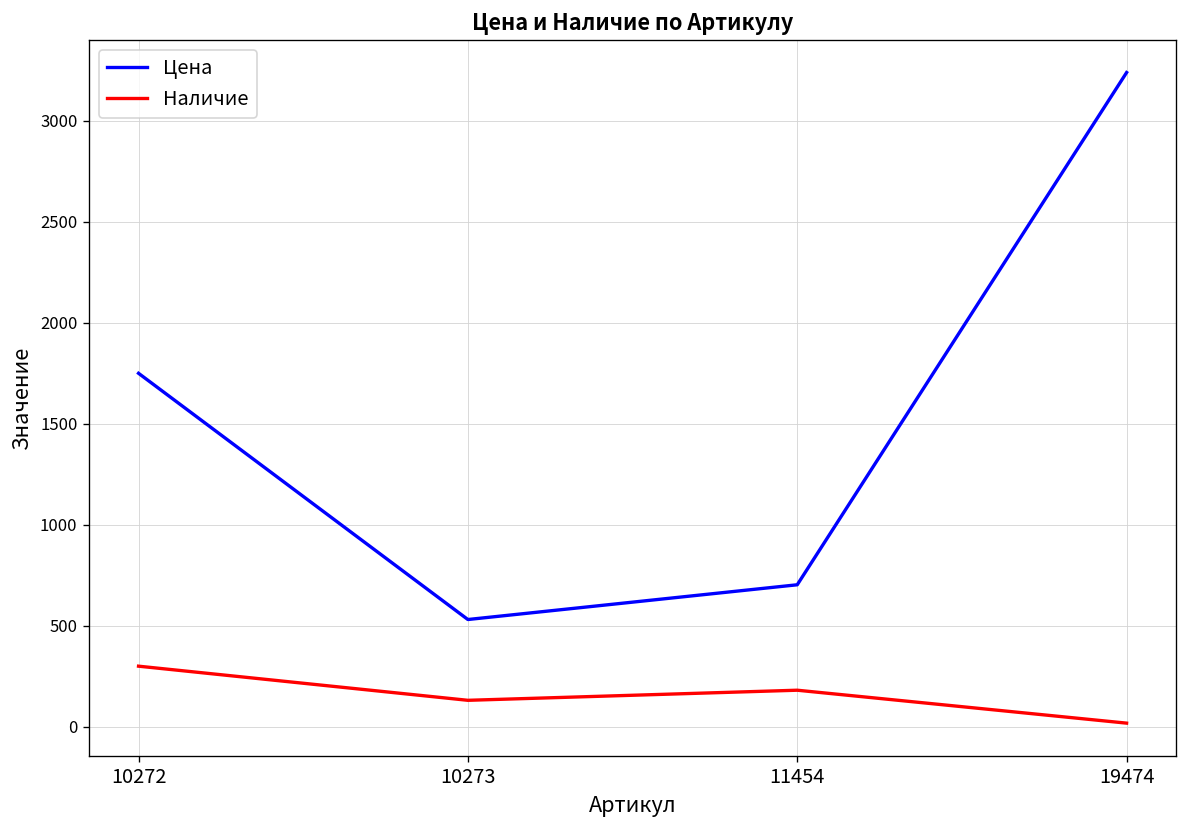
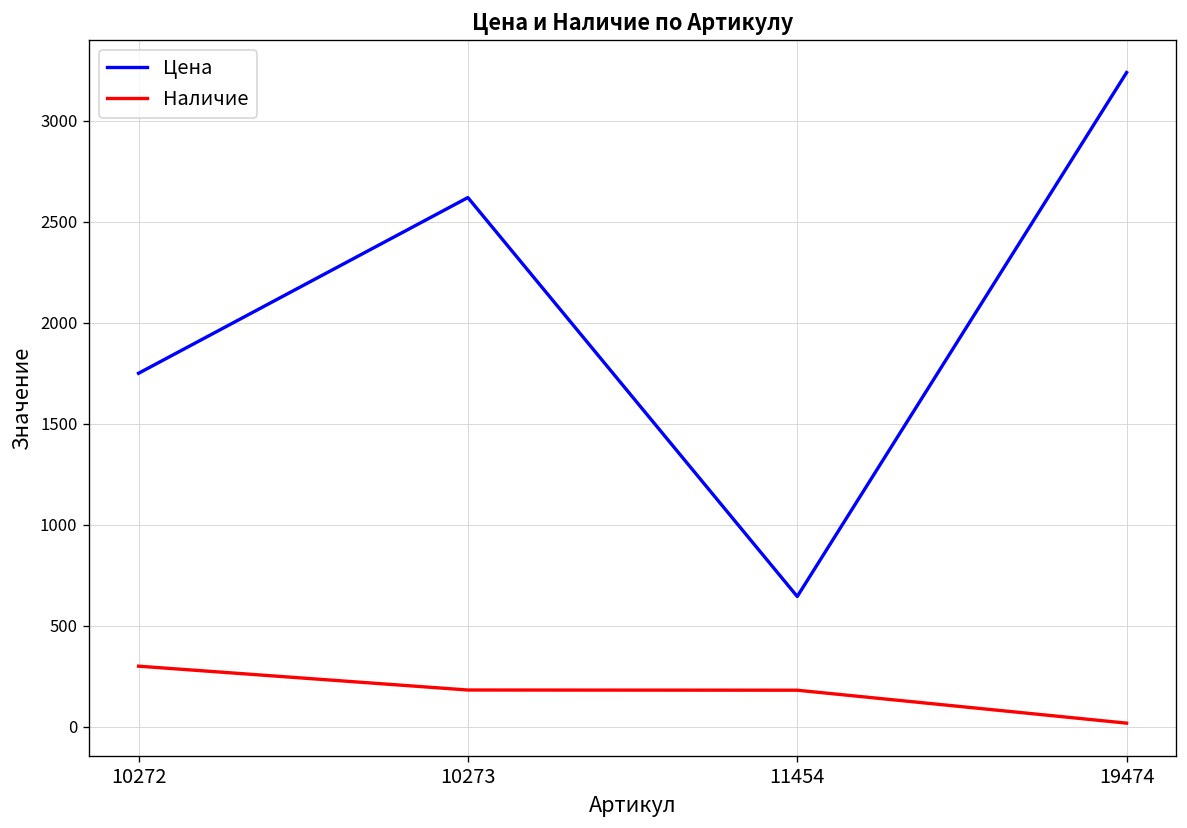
Цена, 10273: 530 -> 2620
Наличие, 10273: 130 -> 180
Цена, 11454: 700 -> 650
